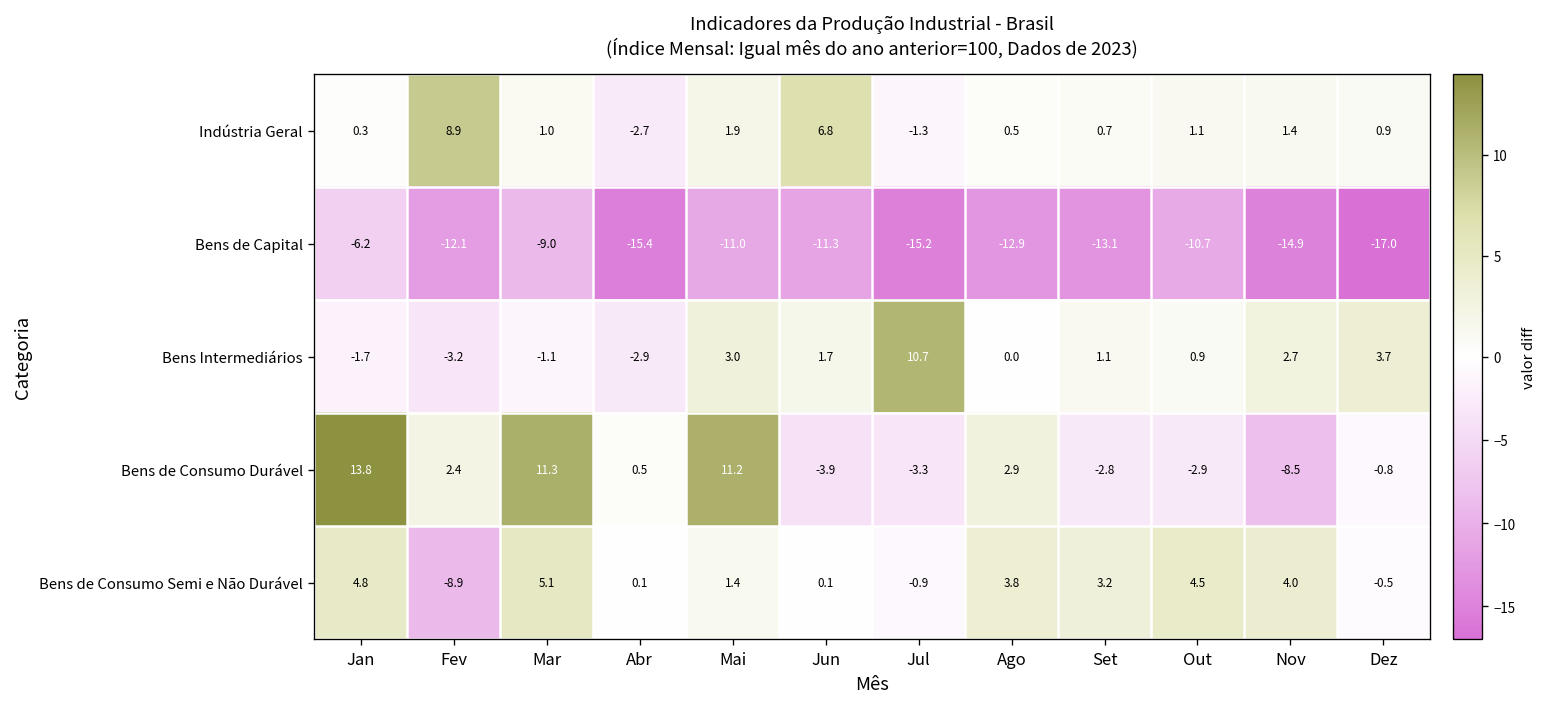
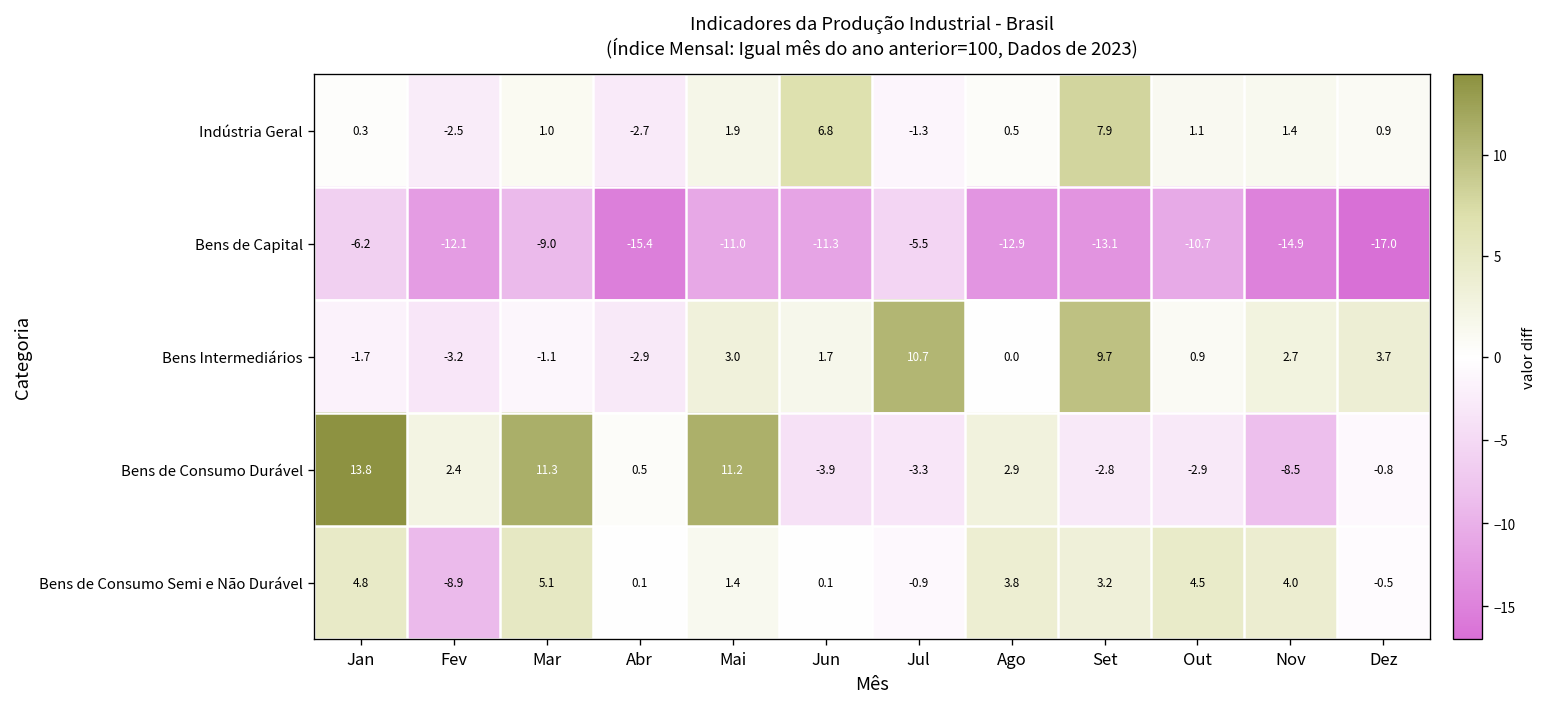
Indústria Geral, Fev: 8.9 -> -2.5
Indústria Geral, Set: 0.7 -> 7.9
Bens de Capital, Jul: -15.2 -> -5.5
Bens Intermediários, Set: 1.1 -> 9.7
